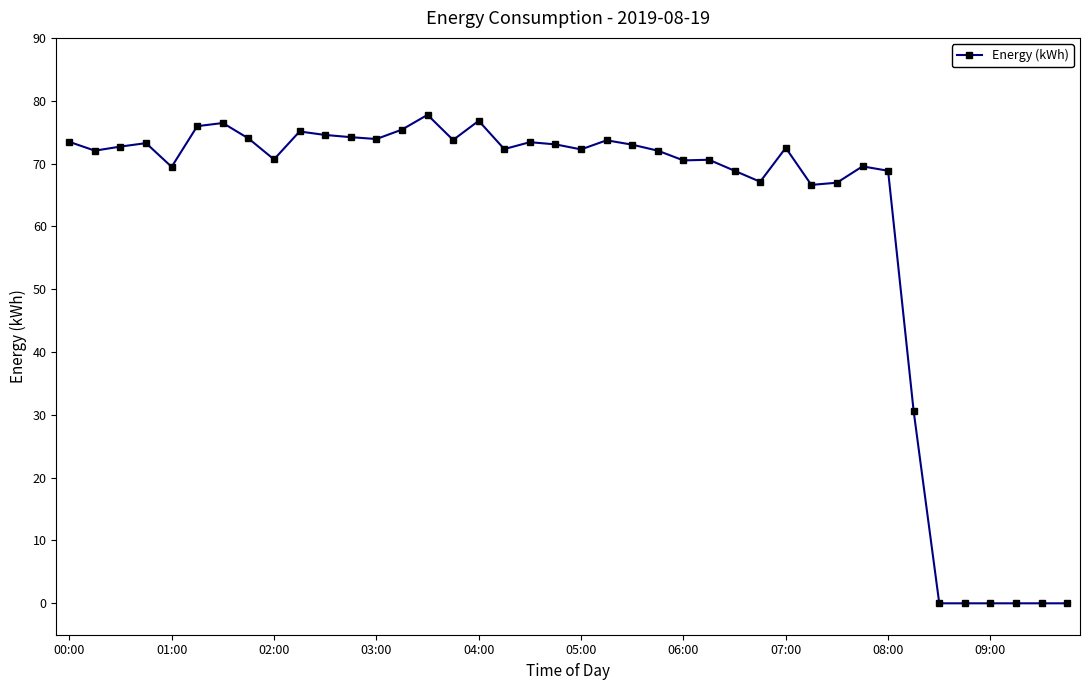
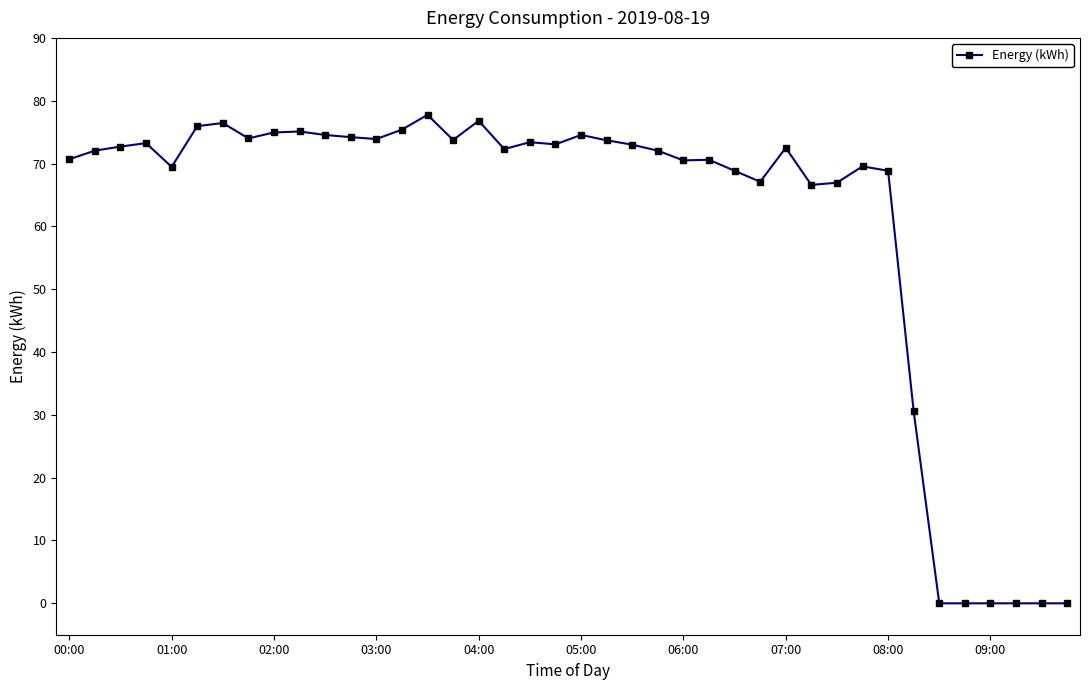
00:00: 73 -> 71
02:00: 71 -> 75
05:00: 72 -> 75
